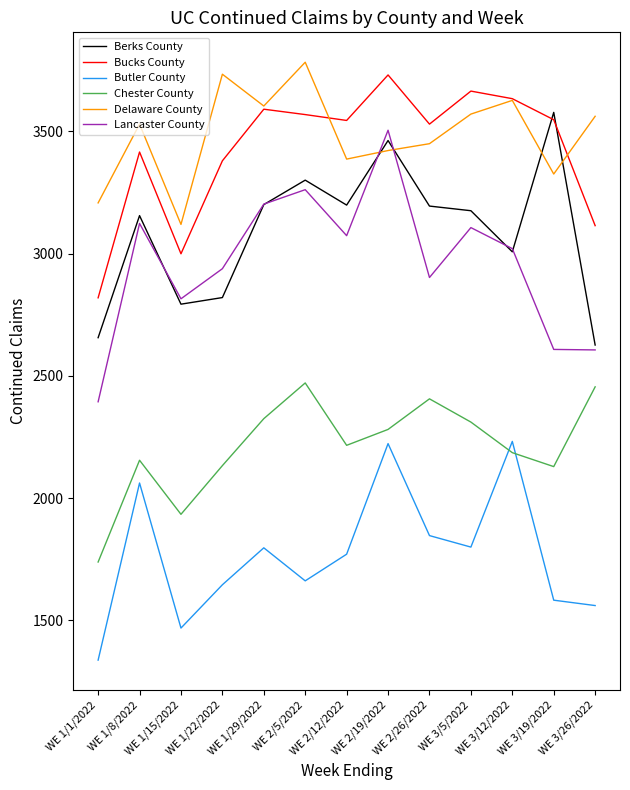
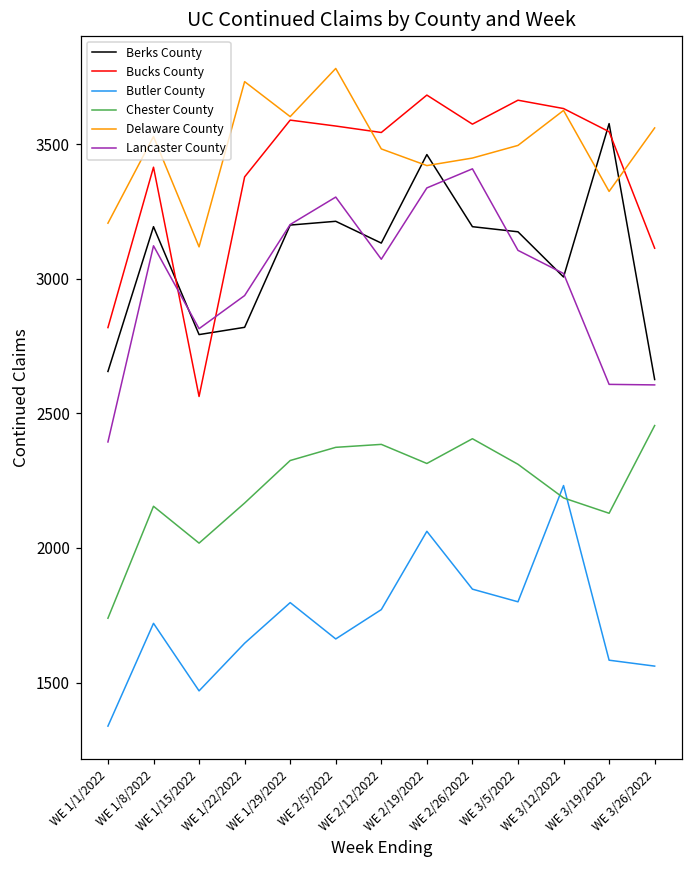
Berks County, WE 1/8/2022: 3160 -> 3190
Butler County, WE 1/8/2022: 2060 -> 1720
Bucks County, WE 1/15/2022: 3000 -> 2560
Chester County, WE 1/15/2022: 1930 -> 2020
Chester County, WE 1/22/2022: 2130 -> 2170
Berks County, WE 2/5/2022: 3300 -> 3210
Chester County, WE 2/5/2022: 2470 -> 2370
Lancaster County, WE 2/5/2022: 3260 -> 3300
Berks County, WE 2/12/2022: 3200 -> 3130
Chester County, WE 2/12/2022: 2220 -> 2390
Delaware County, WE 2/12/2022: 3390 -> 3480
Bucks County, WE 2/19/2022: 3730 -> 3680
Butler County, WE 2/19/2022: 2220 -> 2060
Chester County, WE 2/19/2022: 2280 -> 2310
Lancaster County, WE 2/19/2022: 3500 -> 3340
Bucks County, WE 2/26/2022: 3530 -> 3580
Lancaster County, WE 2/26/2022: 2900 -> 3410
Delaware County, WE 3/5/2022: 3570 -> 3500
